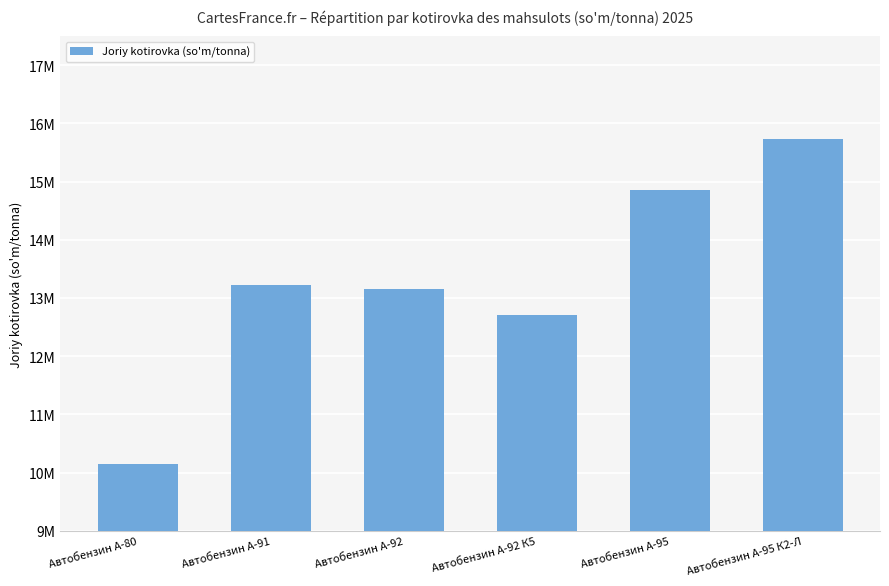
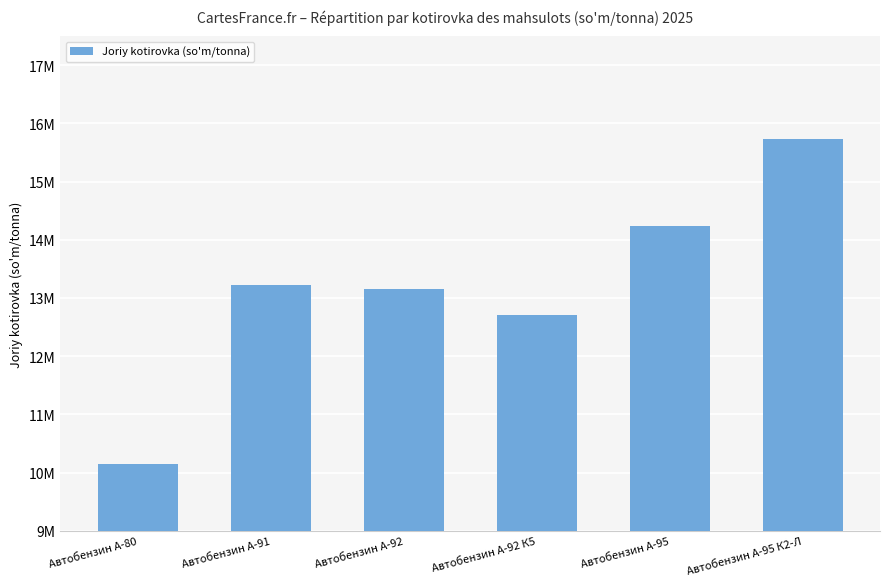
Автобензин А-95: 14900000 -> 14200000
